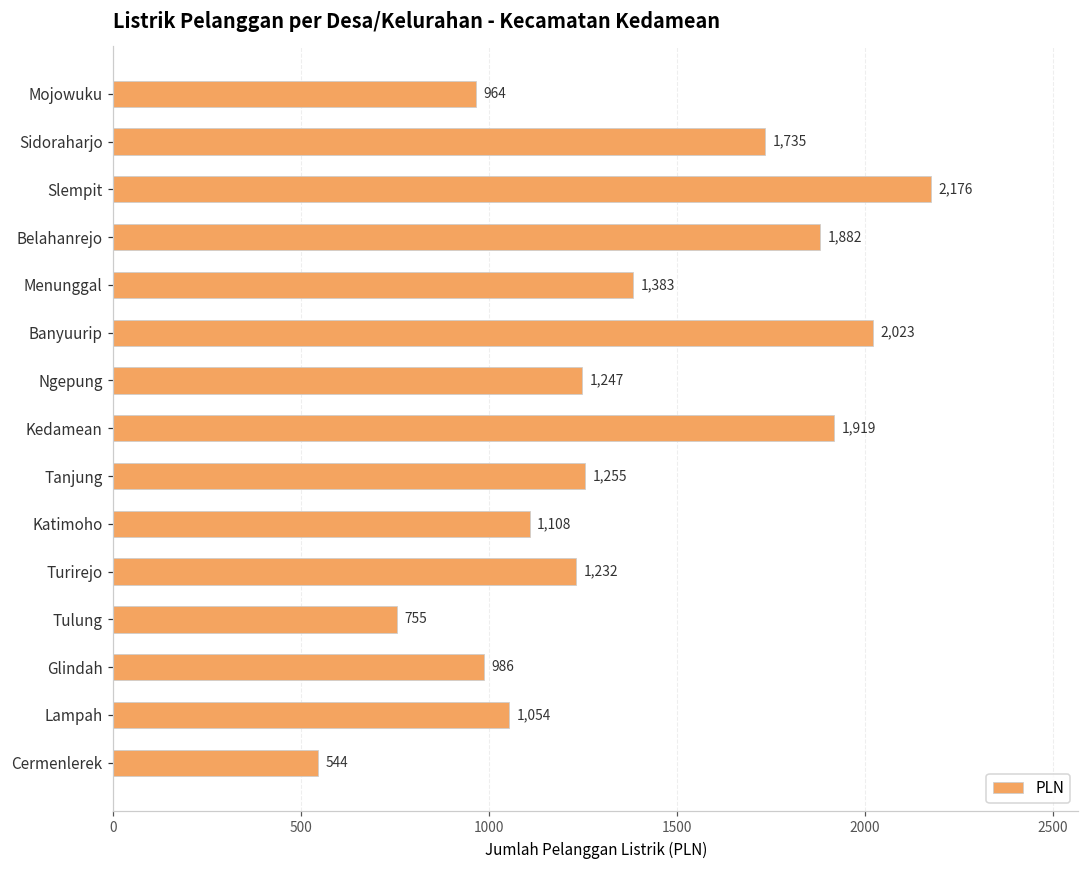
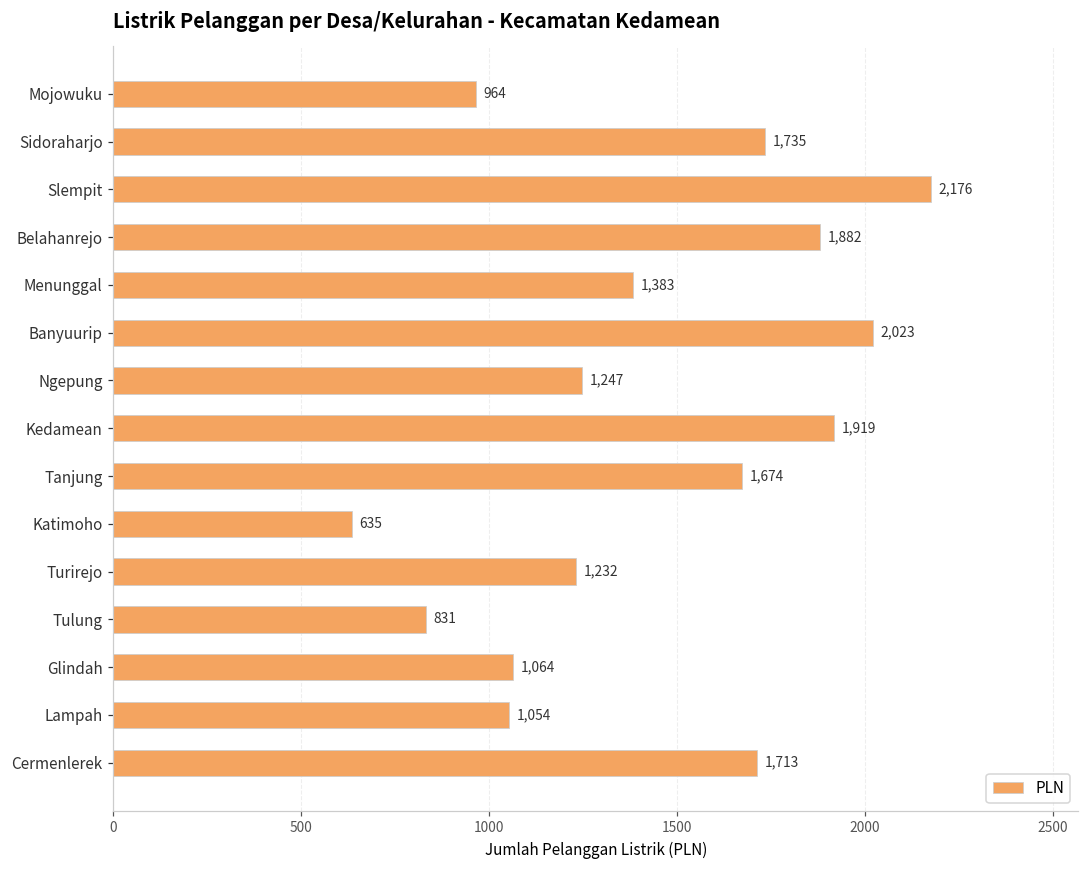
Tanjung: 1,255 -> 1,674
Katimoho: 1,108 -> 635
Tulung: 755 -> 831
Glindah: 986 -> 1,064
Cermenlerek: 544 -> 1,713
